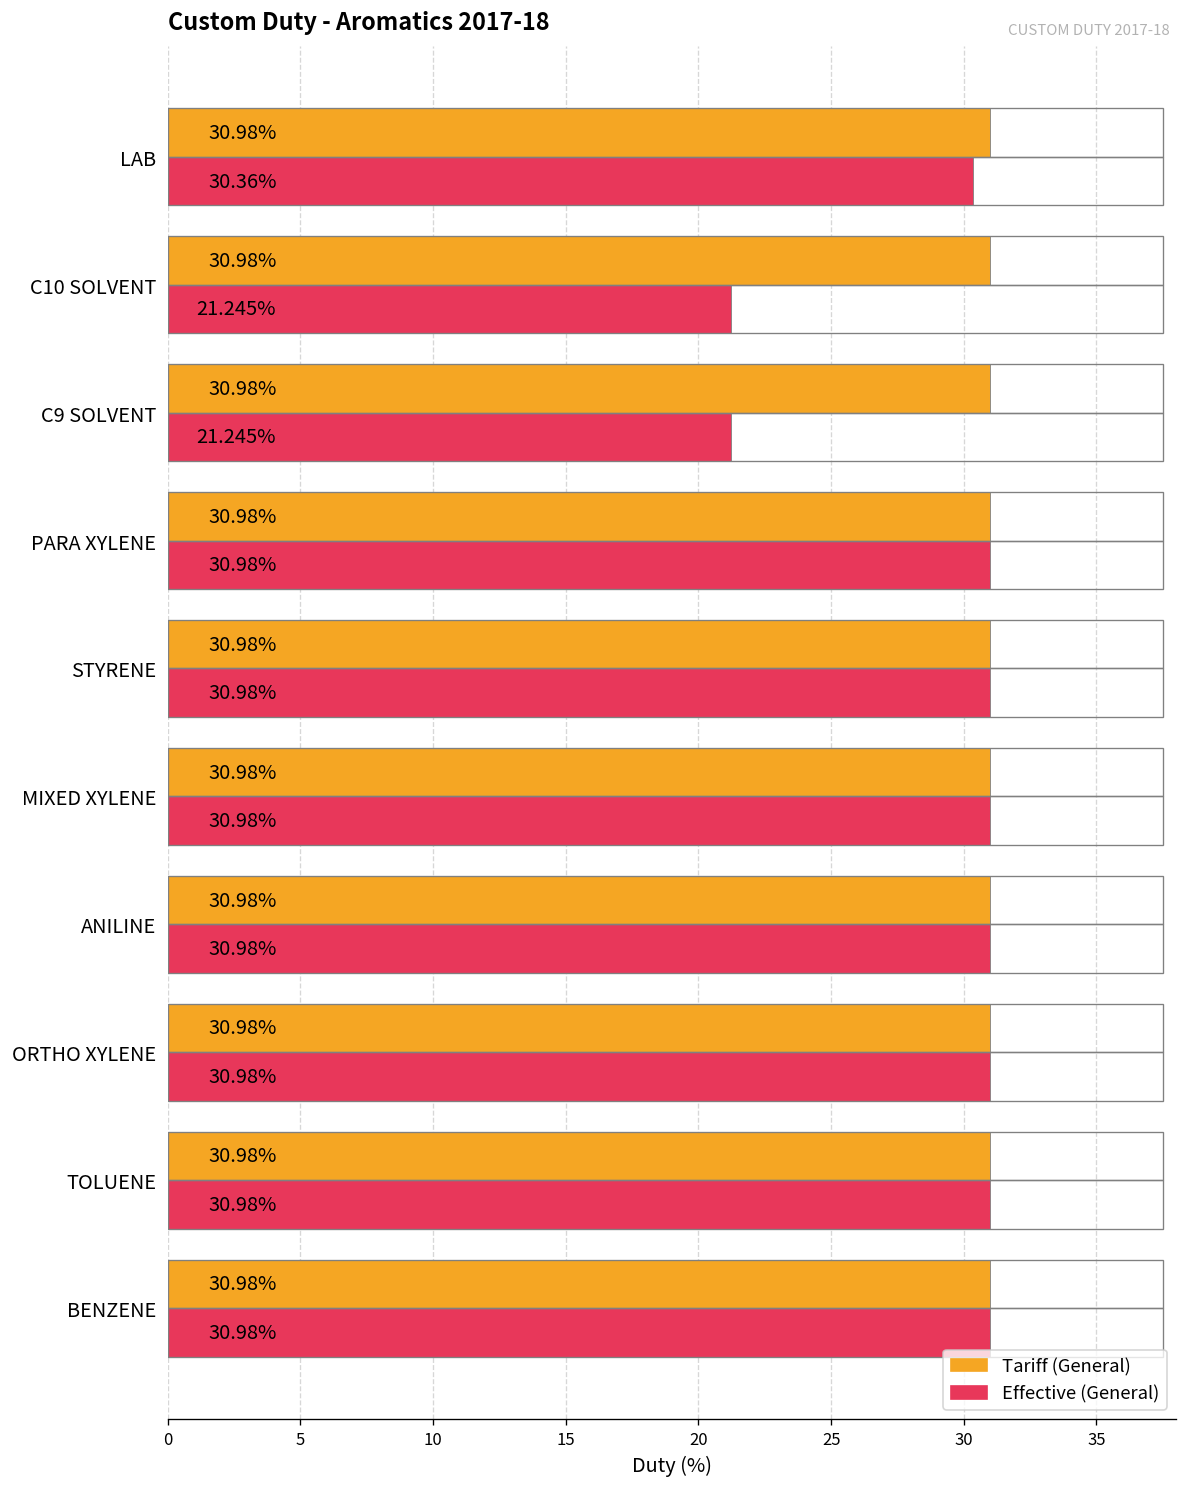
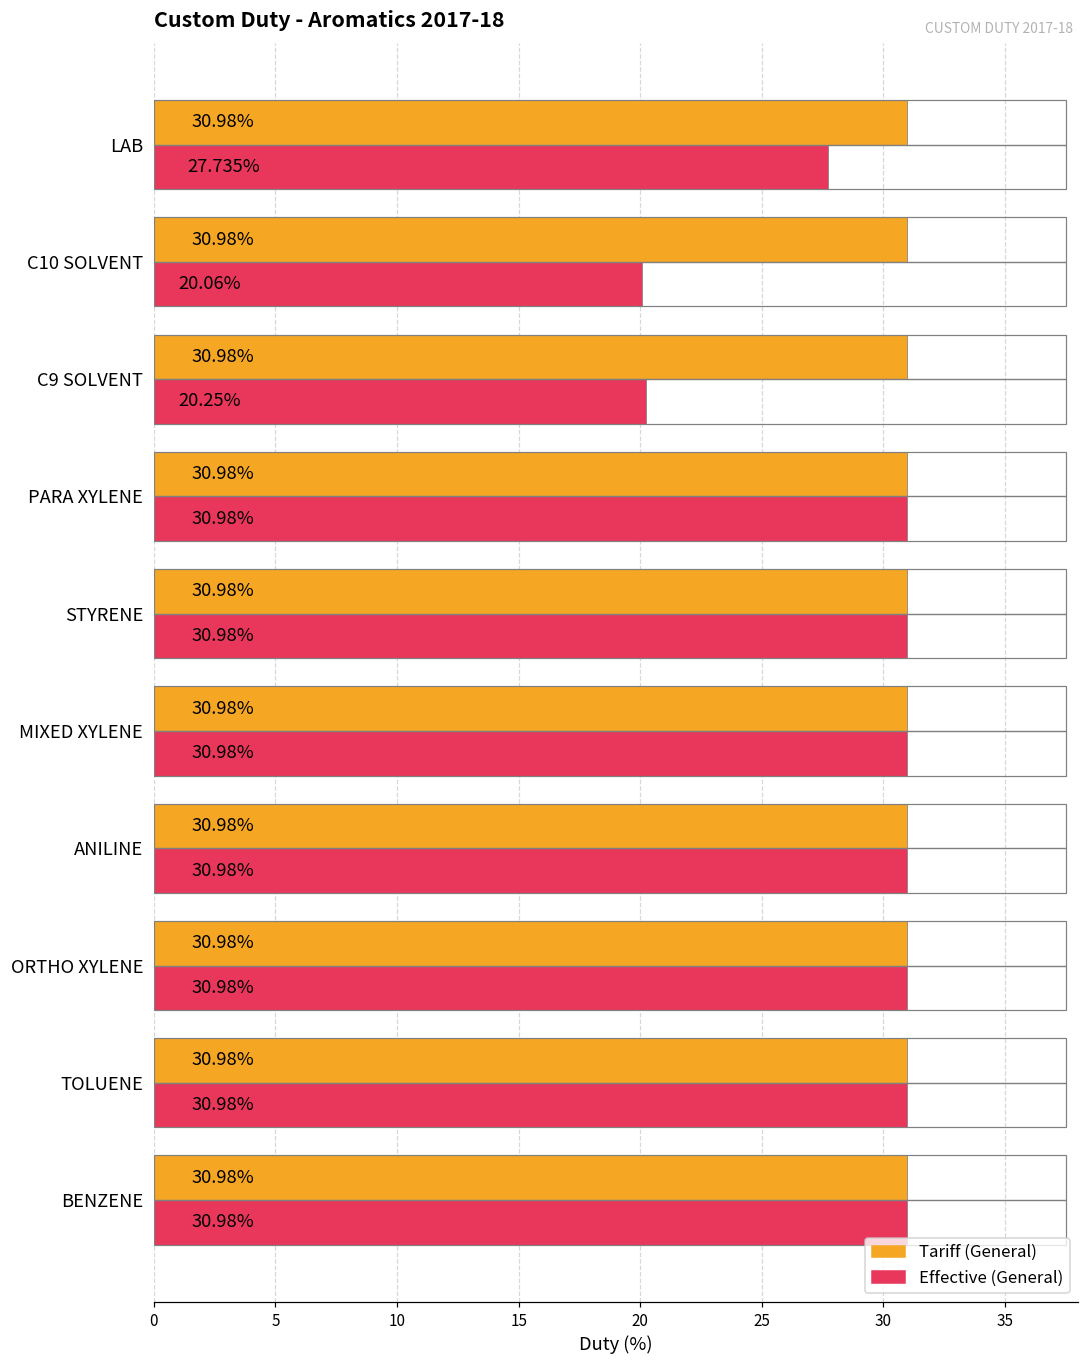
Effective (General), LAB: 30.36% -> 27.735%
Effective (General), C10 SOLVENT: 21.245% -> 20.06%
Effective (General), C9 SOLVENT: 21.245% -> 20.25%
